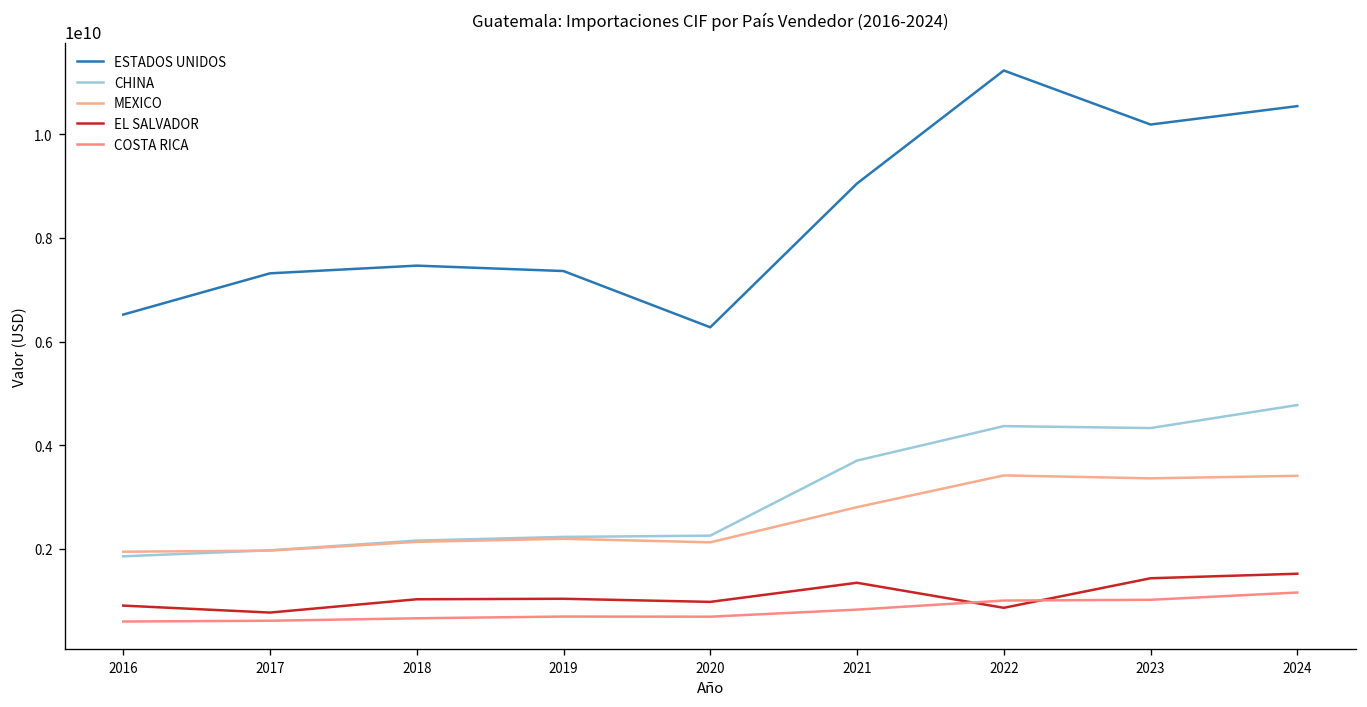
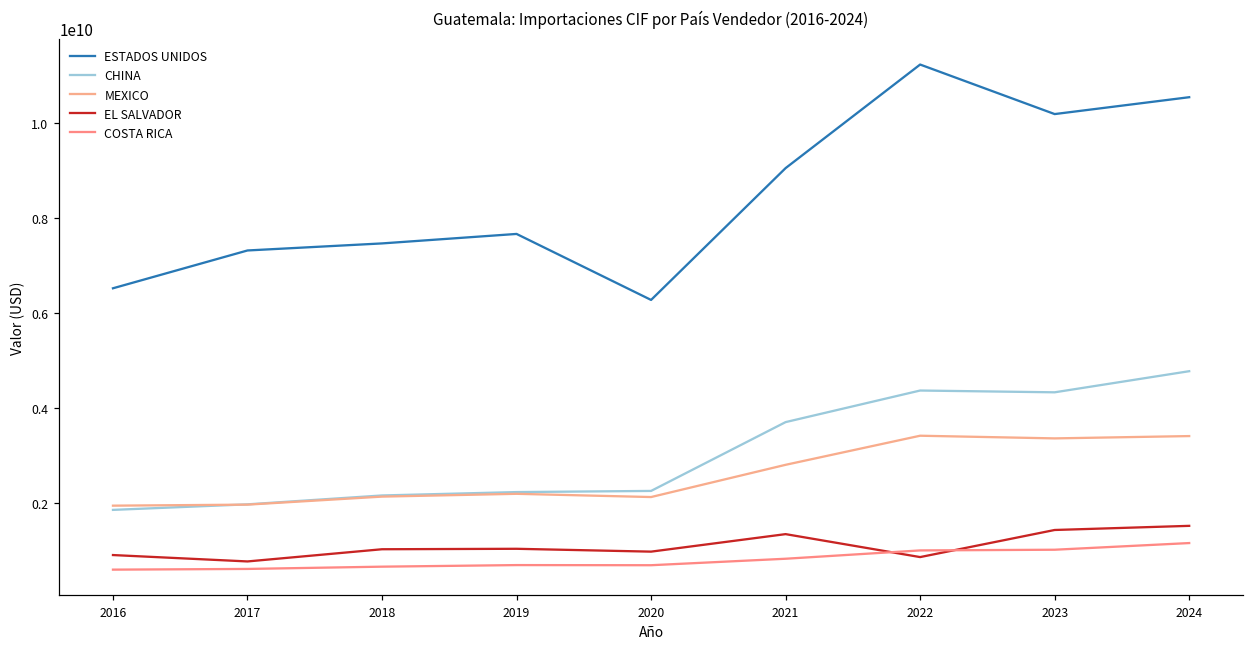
ESTADOS UNIDOS, 2019: 7400000000 -> 7700000000
